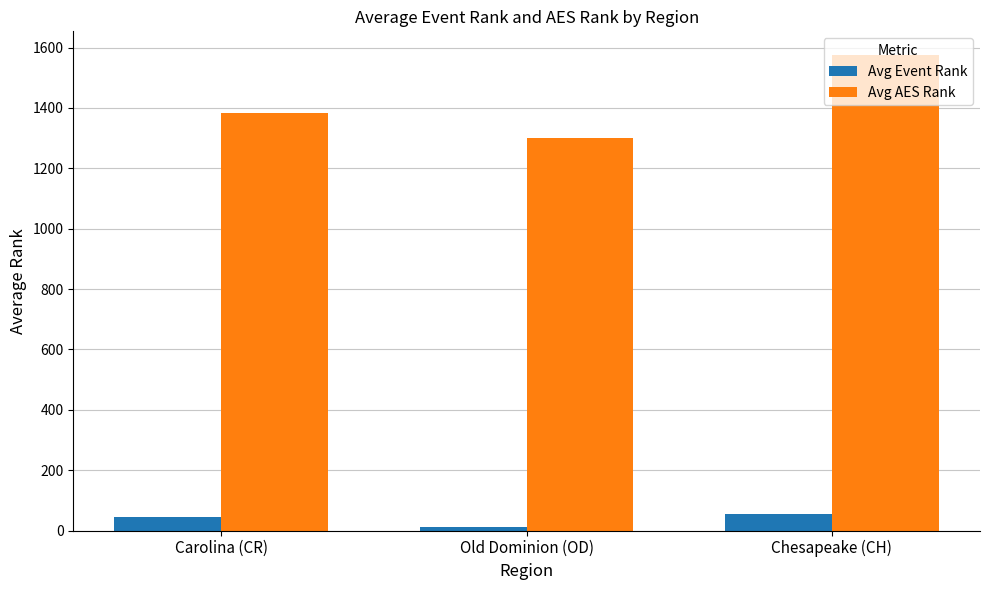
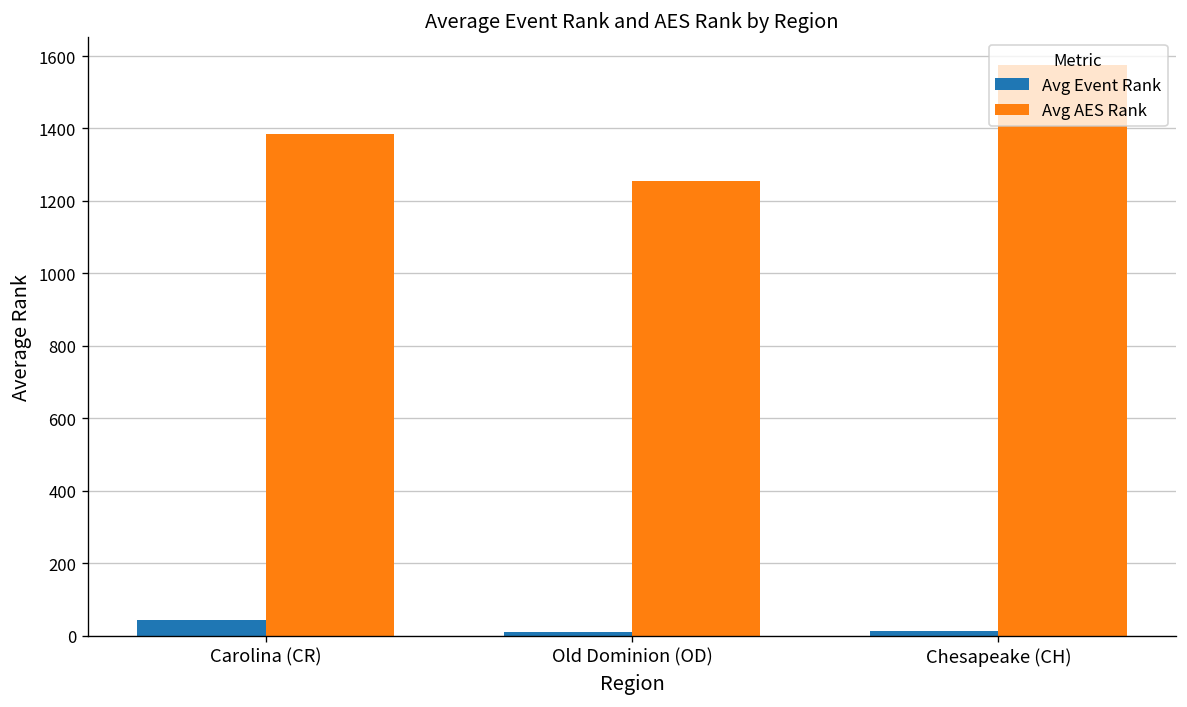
Avg AES Rank, Old Dominion (OD): 1300 -> 1260
Avg Event Rank, Chesapeake (CH): 50 -> 10
